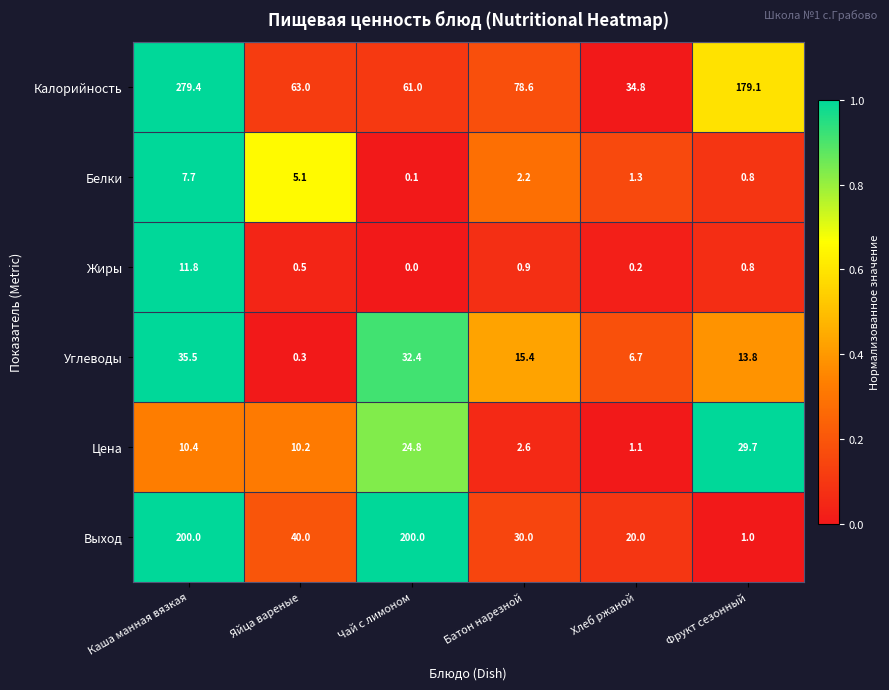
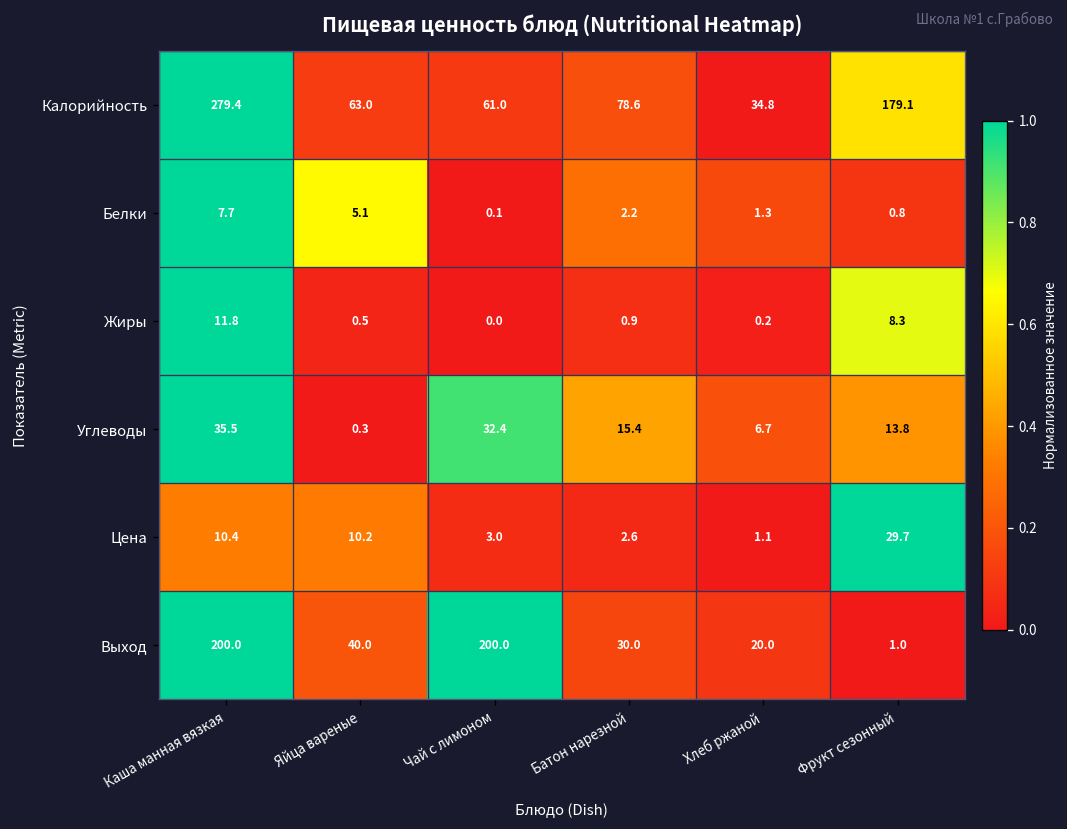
Жиры, Фрукт сезонный: 0.8 -> 8.3
Цена, Чай с лимоном: 24.8 -> 3.0
